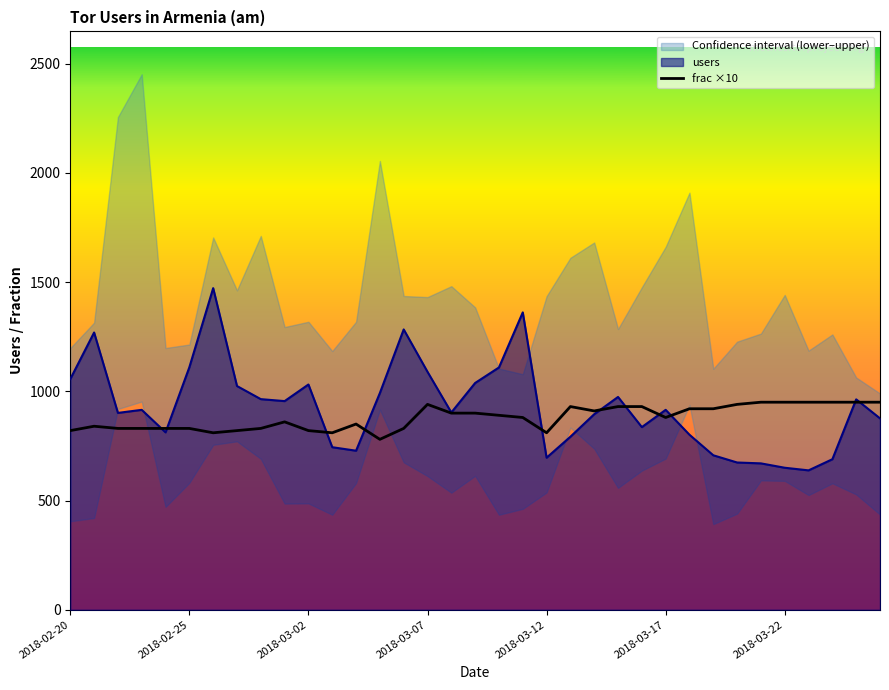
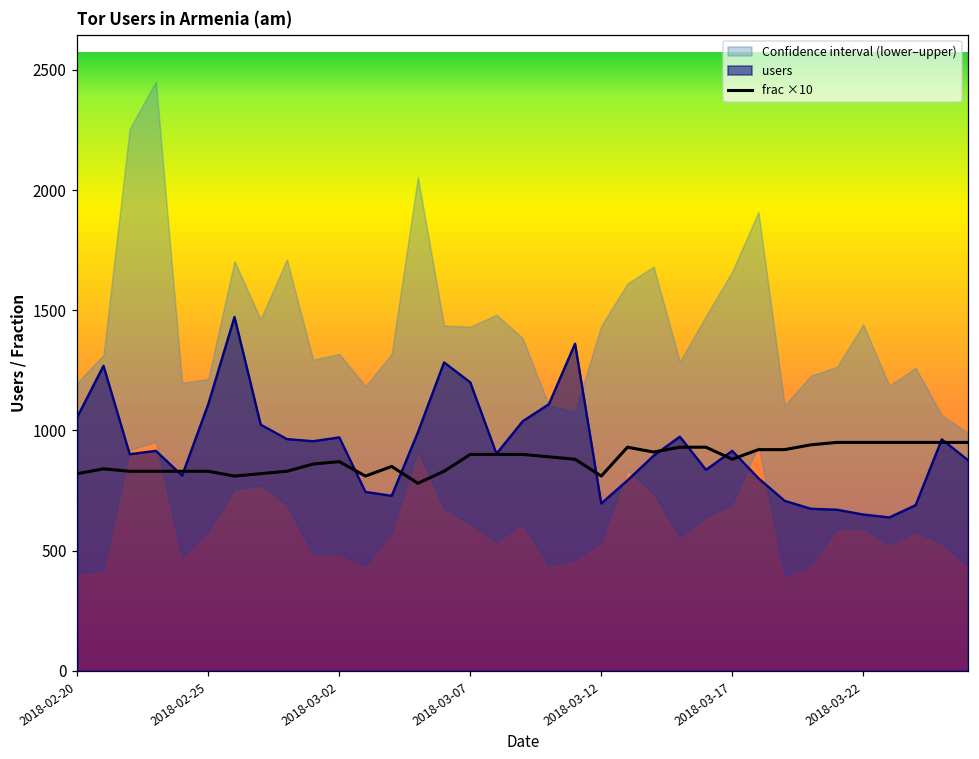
users, 2018-03-02: 1030 -> 970
frac ×10, 2018-03-02: 820 -> 870
users, 2018-03-07: 1090 -> 1200
frac ×10, 2018-03-07: 940 -> 900
